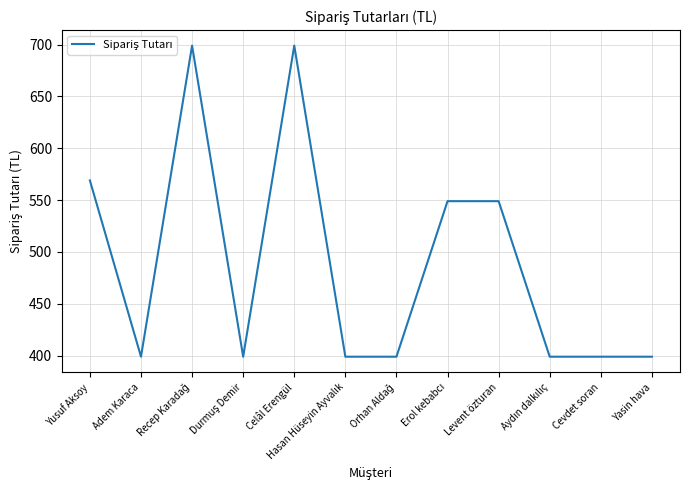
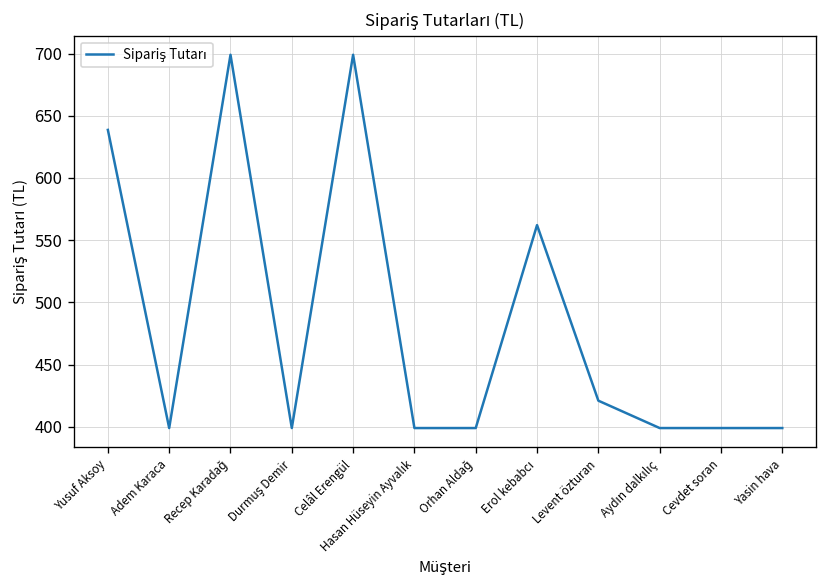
Yusuf Aksoy: 569 -> 639
Erol kebabcı: 549 -> 562
Levent özturan: 549 -> 421
